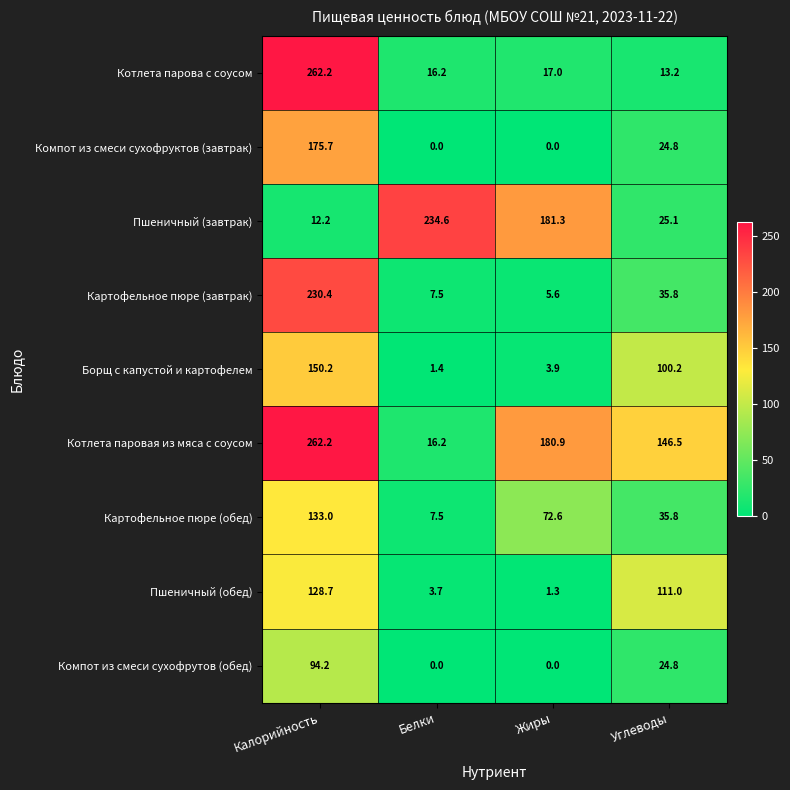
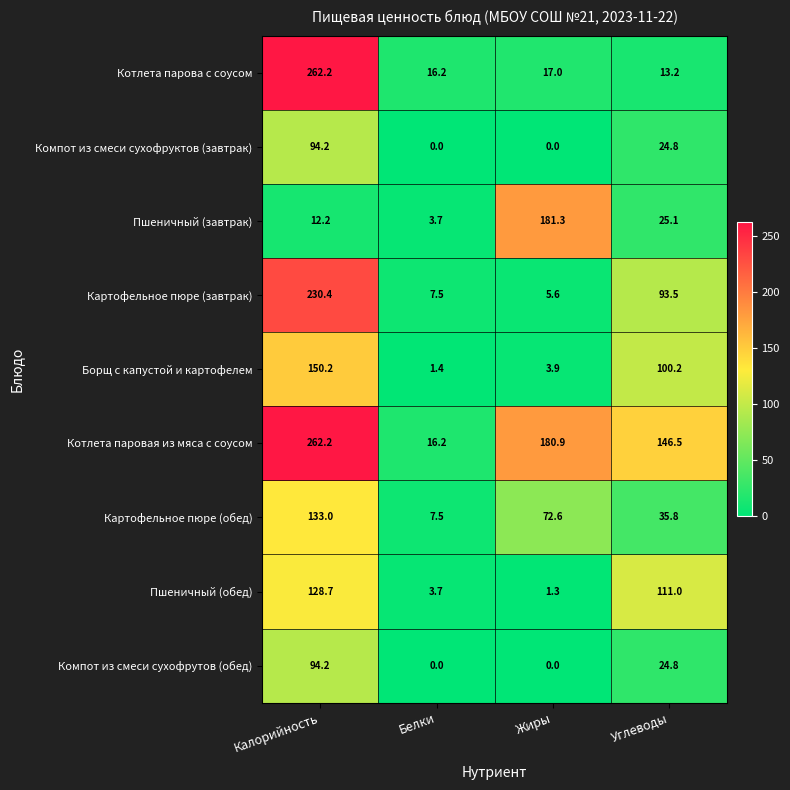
Компот из смеси сухофруктов (завтрак), Калорийность: 175.7 -> 94.2
Пшеничный (завтрак), Белки: 234.6 -> 3.7
Картофельное пюре (завтрак), Углеводы: 35.8 -> 93.5
